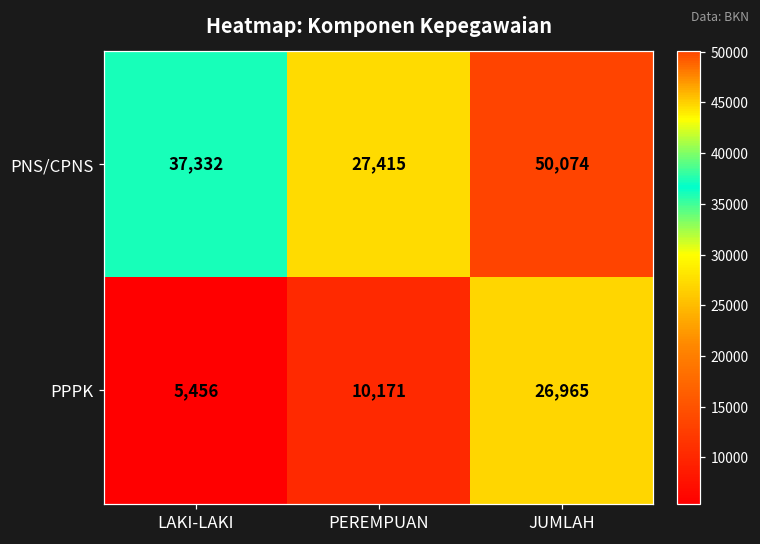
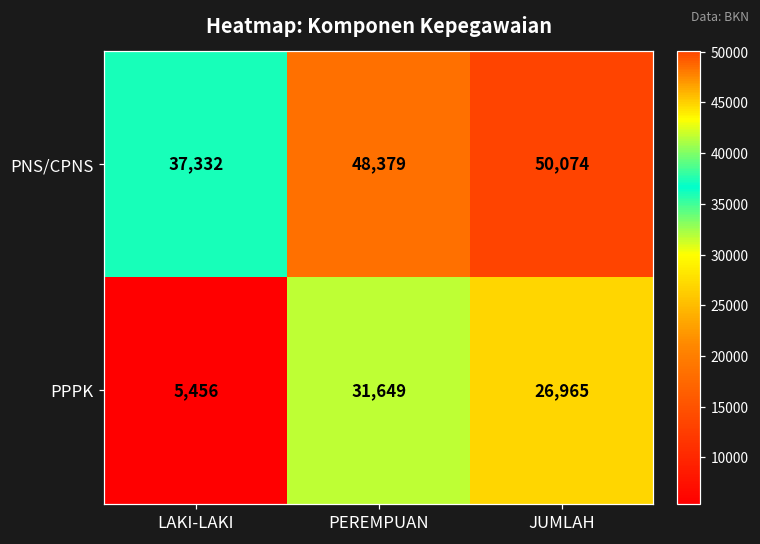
PNS/CPNS, PEREMPUAN: 27,415 -> 48,379
PPPK, PEREMPUAN: 10,171 -> 31,649
